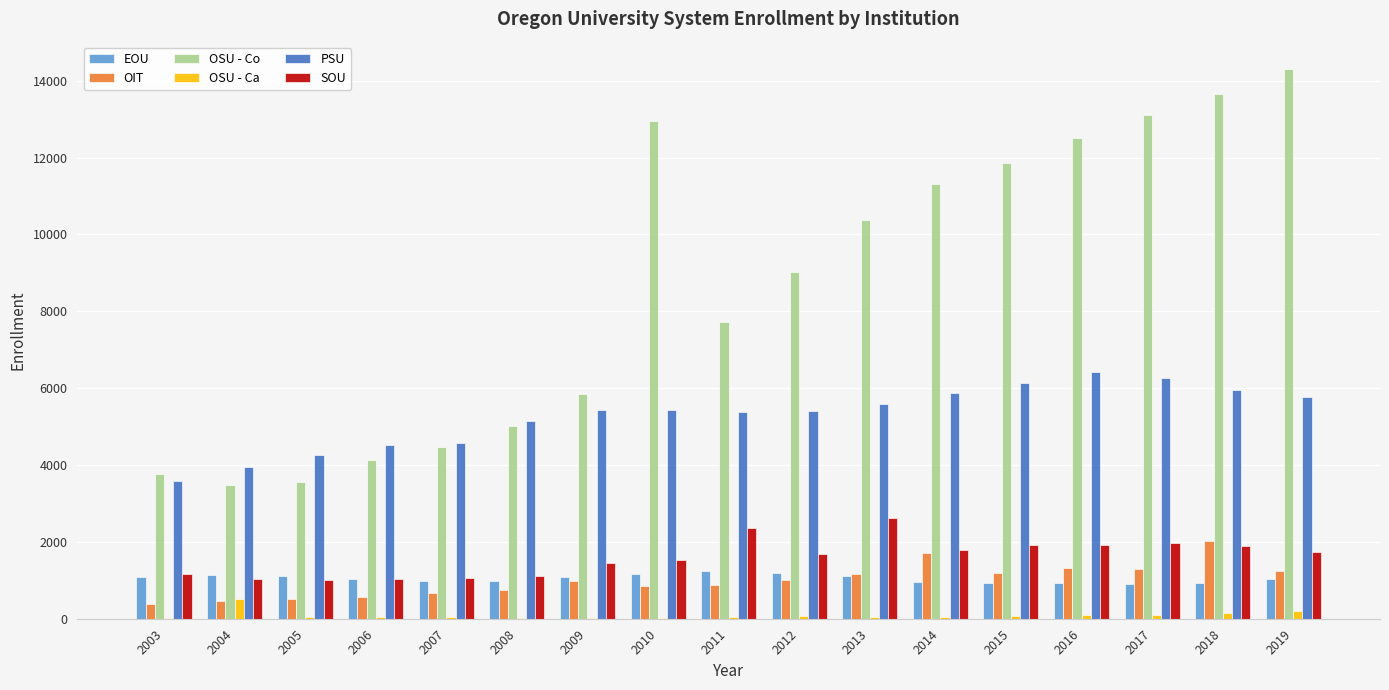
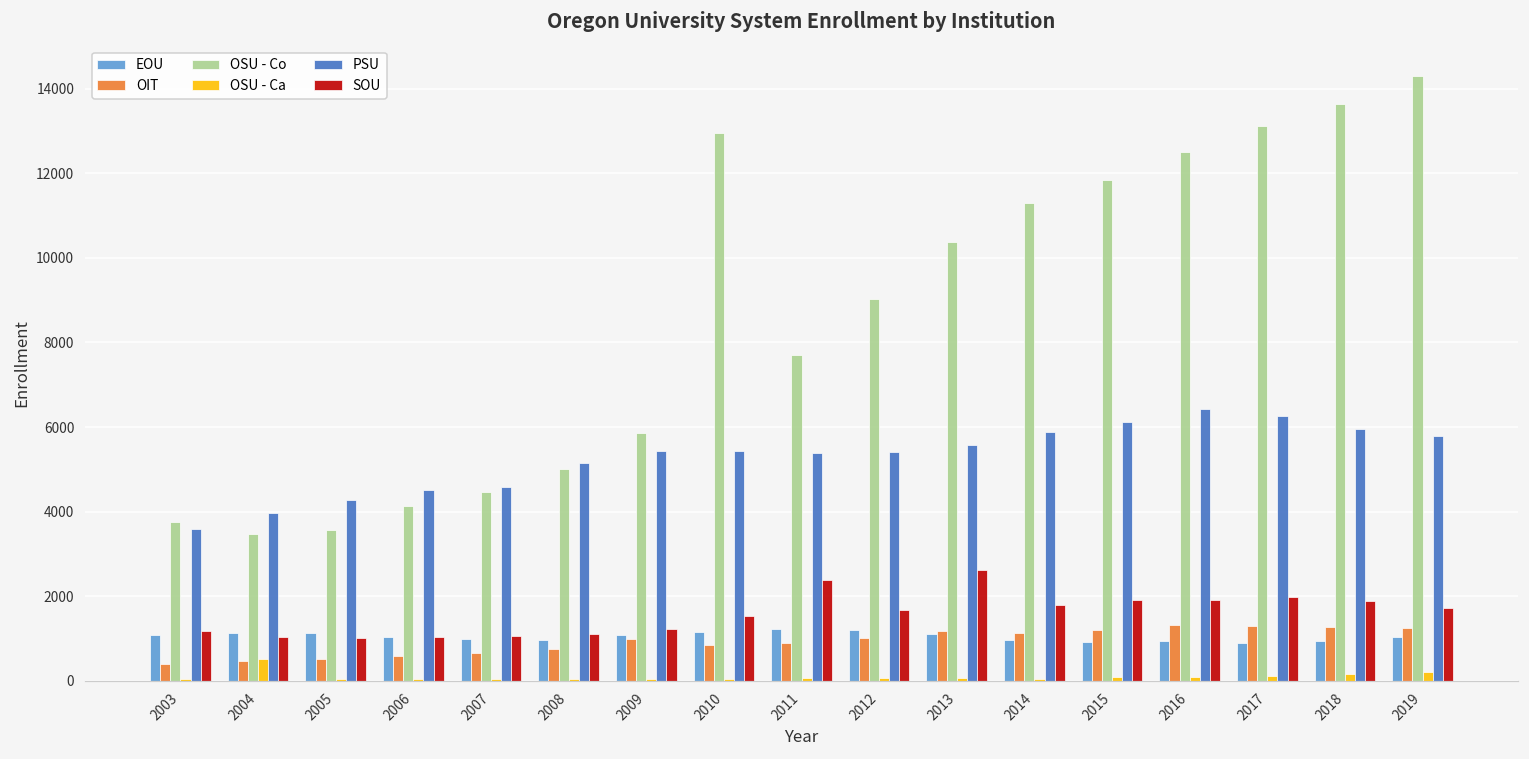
SOU, 2009: 1500 -> 1200
OIT, 2014: 1700 -> 1100
OIT, 2018: 2000 -> 1300
